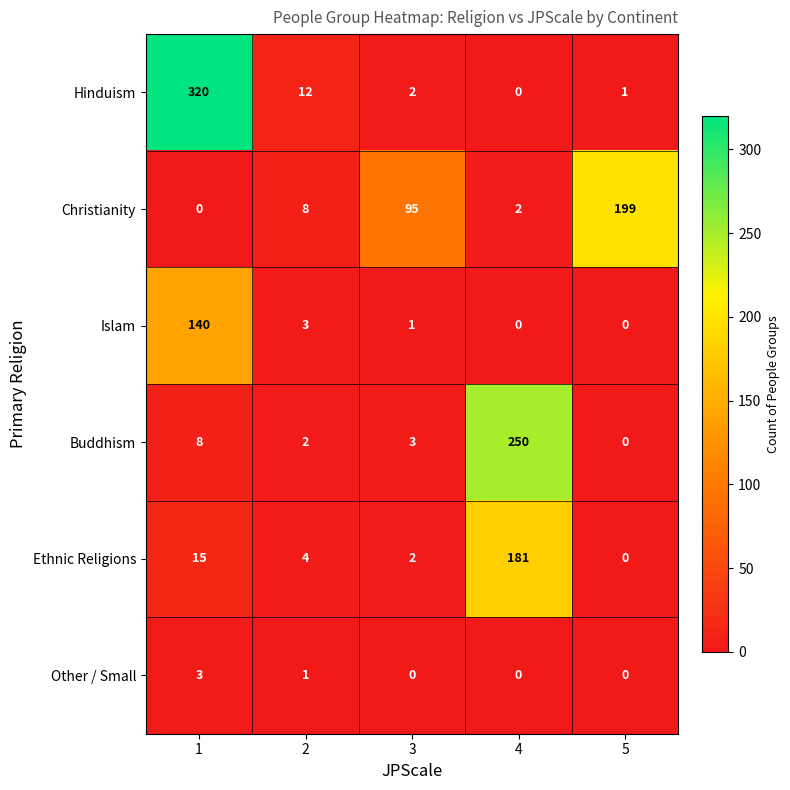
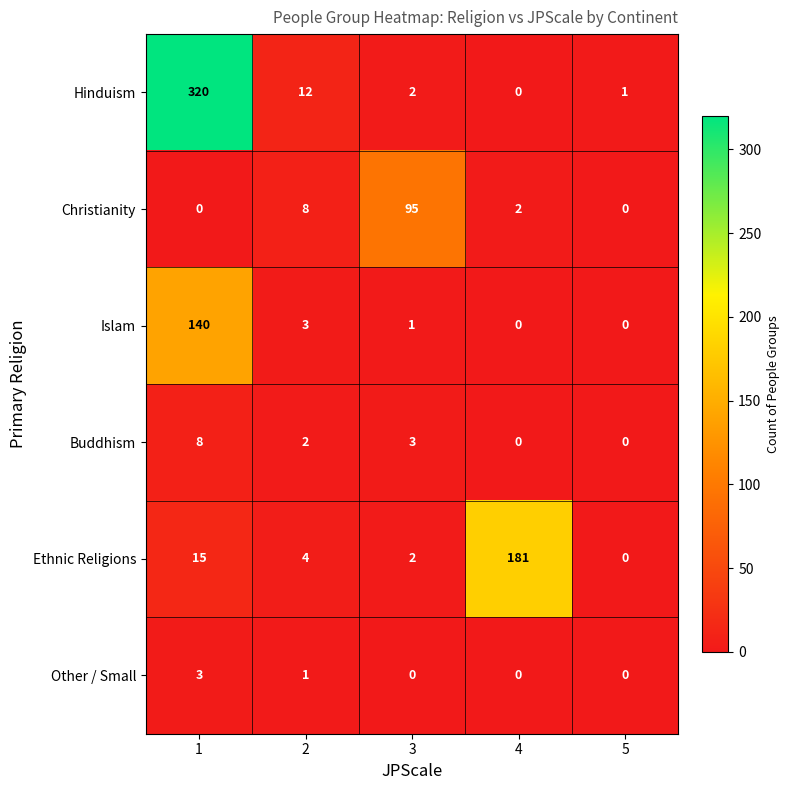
Christianity, 5: 199 -> 0
Buddhism, 4: 250 -> 0
